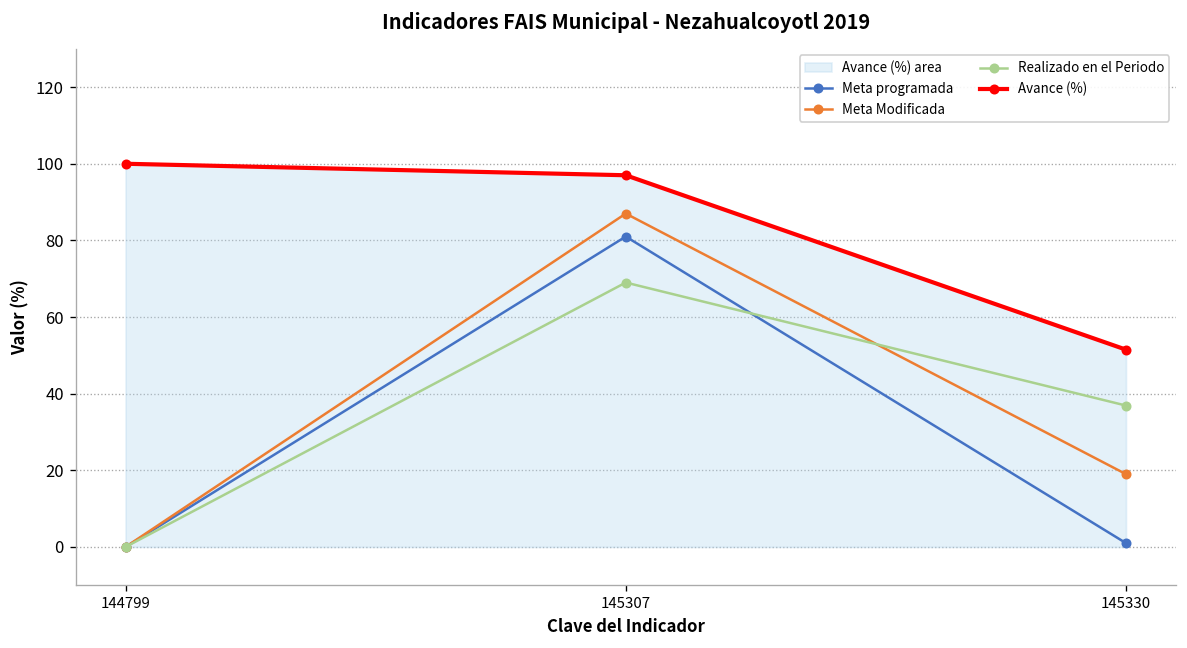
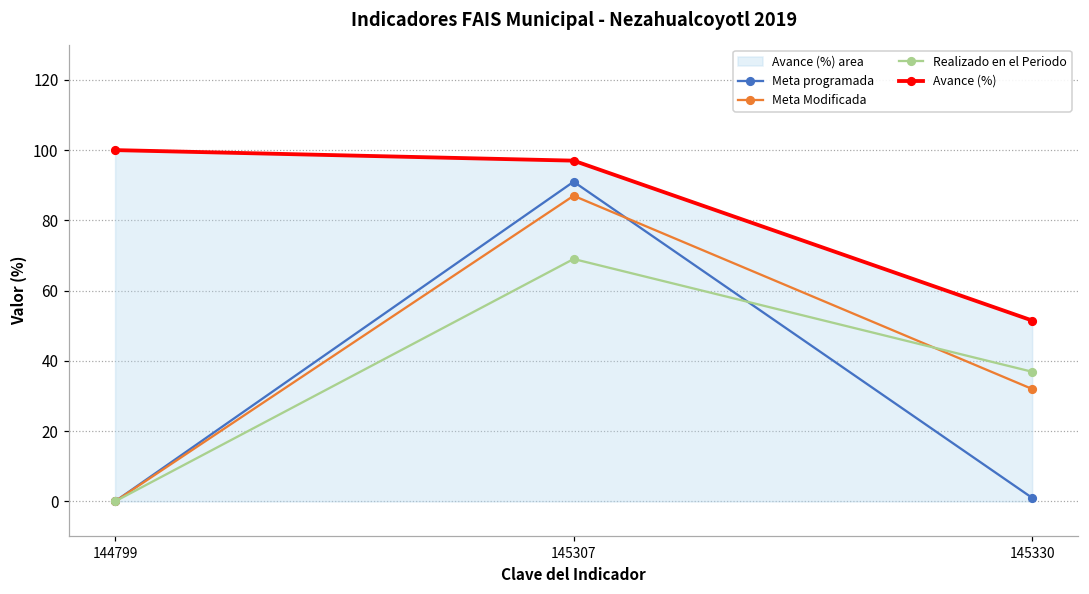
Meta programada, 145307: 81 -> 91
Meta Modificada, 145330: 19 -> 32
